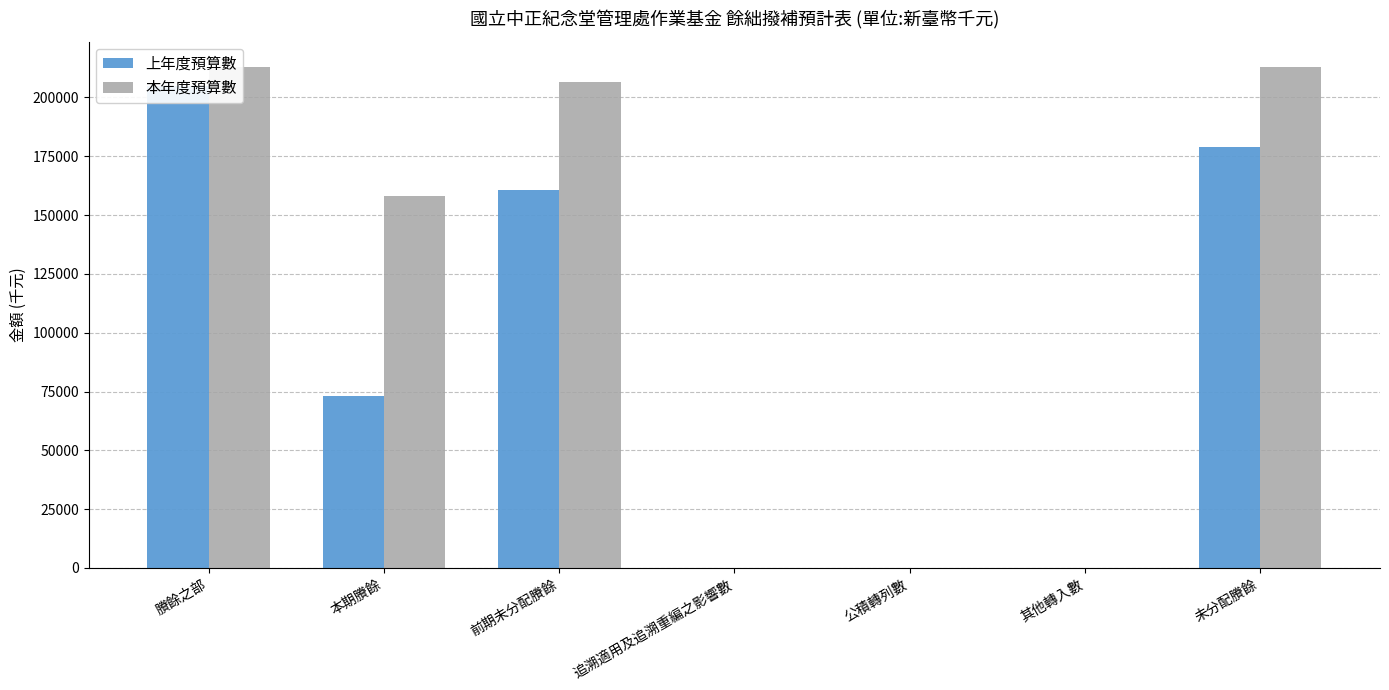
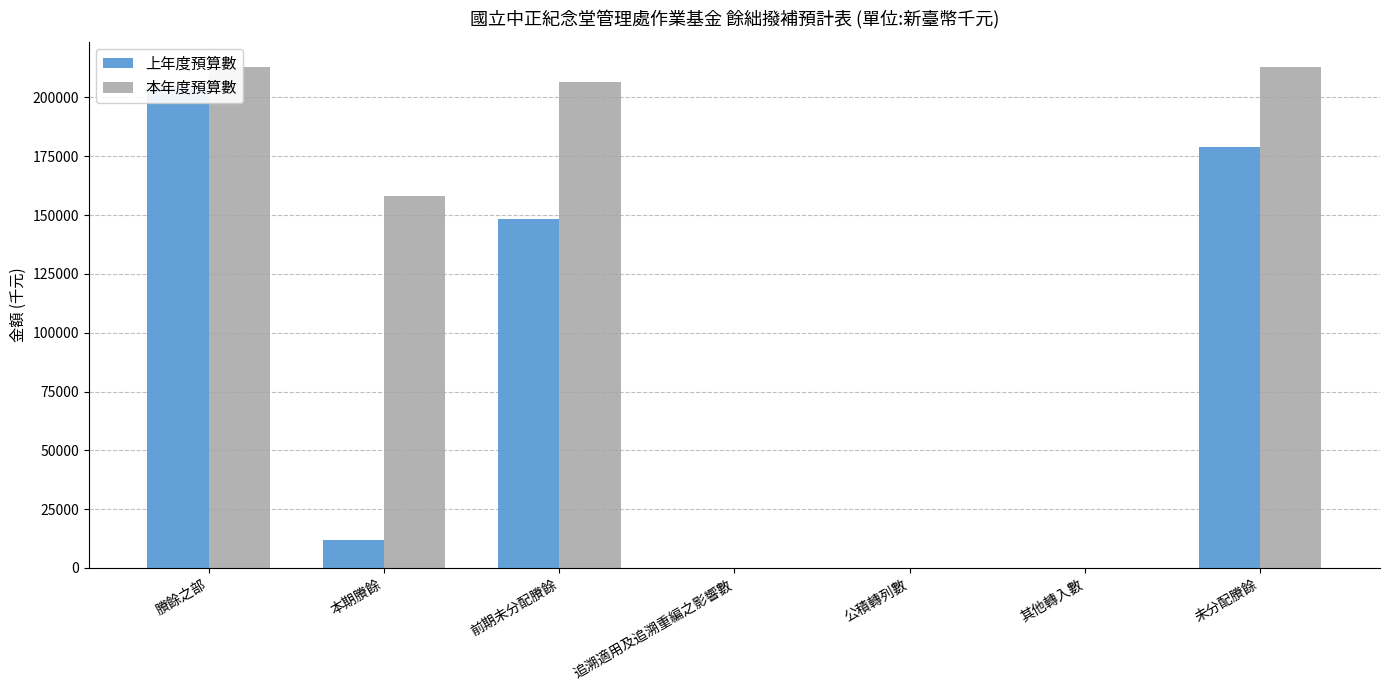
上年度預算數, 本期賸餘: 73000 -> 12000
上年度預算數, 前期未分配賸餘: 161000 -> 148000
